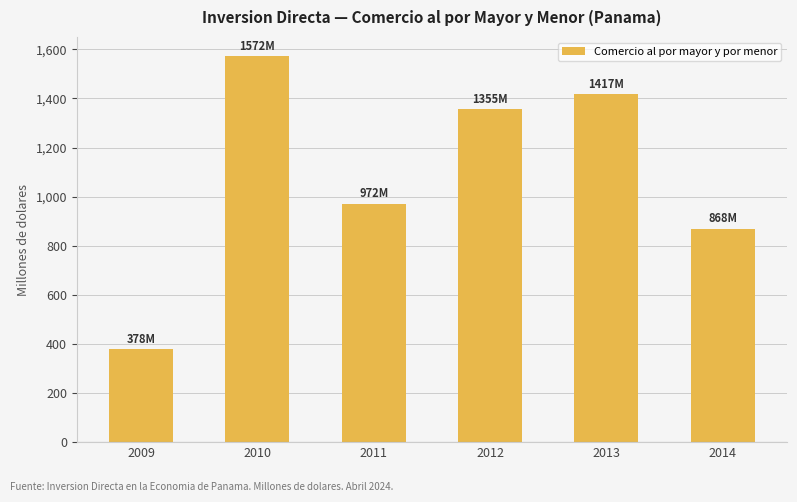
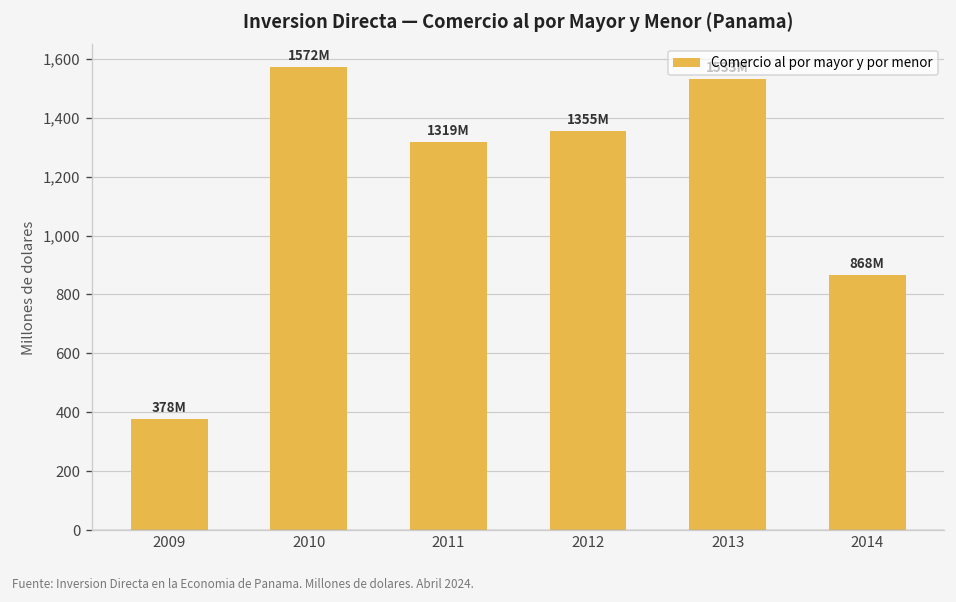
2011: 972M -> 1319M
2013: 1,420 -> 1,530
